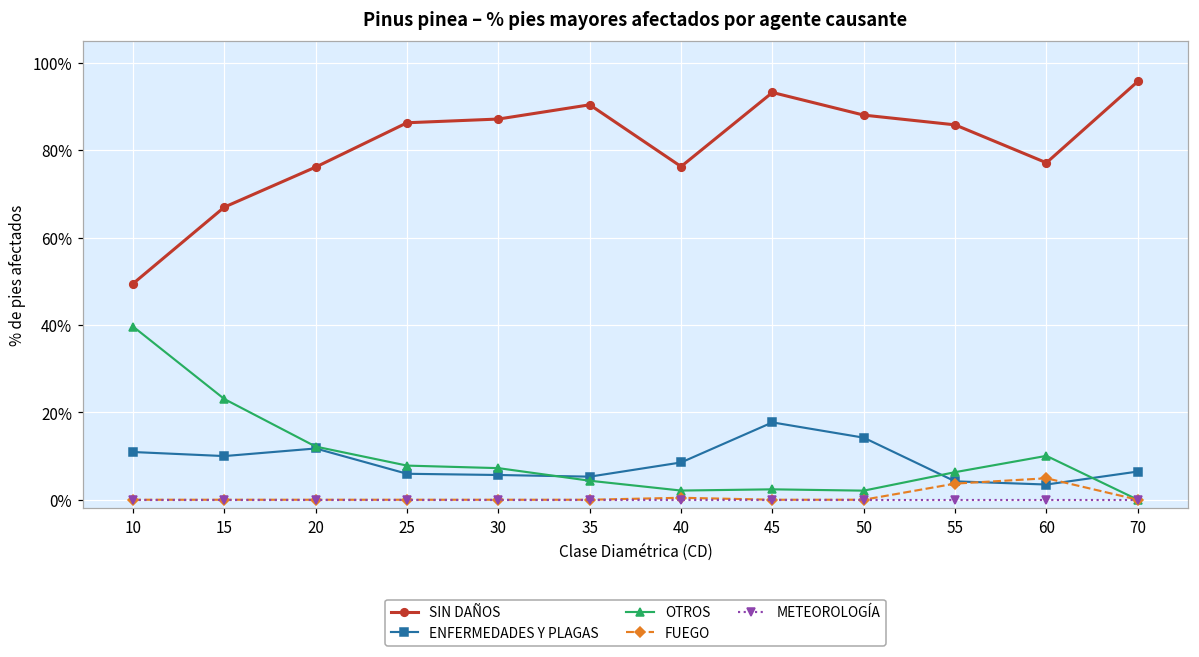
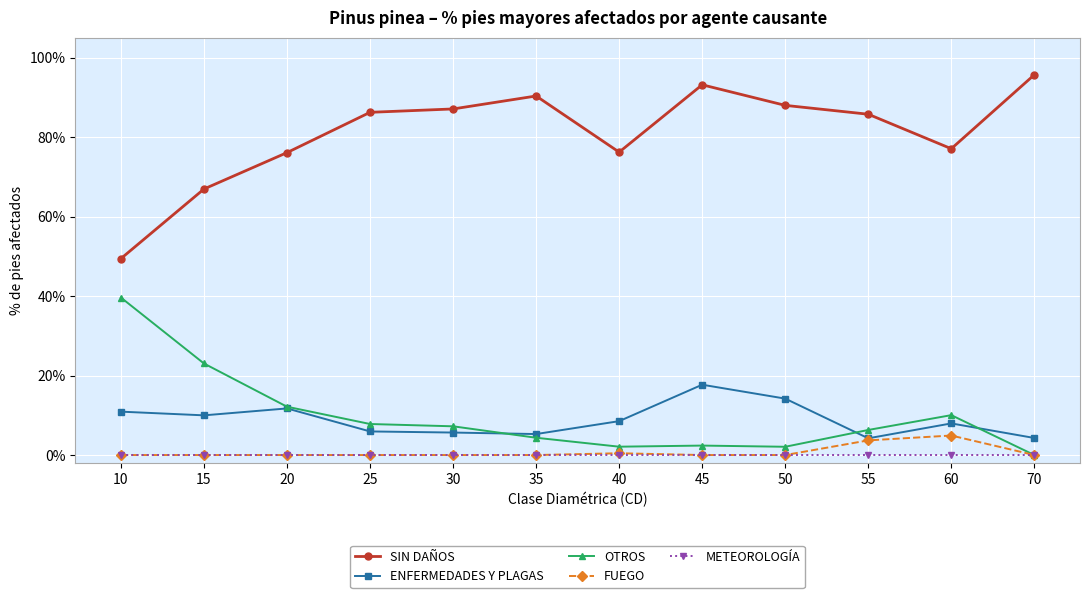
ENFERMEDADES Y PLAGAS, 60: 3% -> 8%
ENFERMEDADES Y PLAGAS, 70: 6% -> 4%
